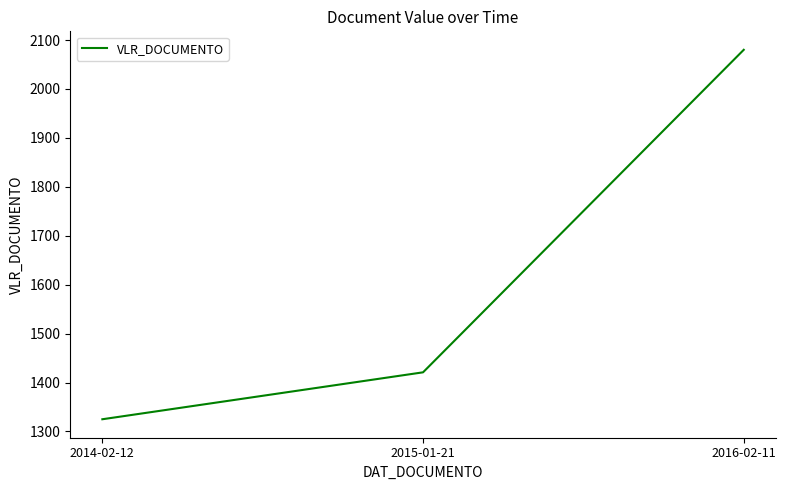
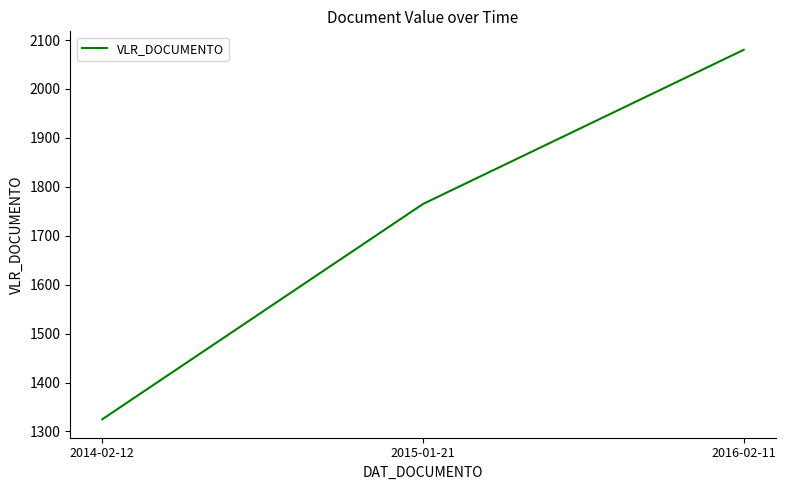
2015-01-21: 1420 -> 1770
